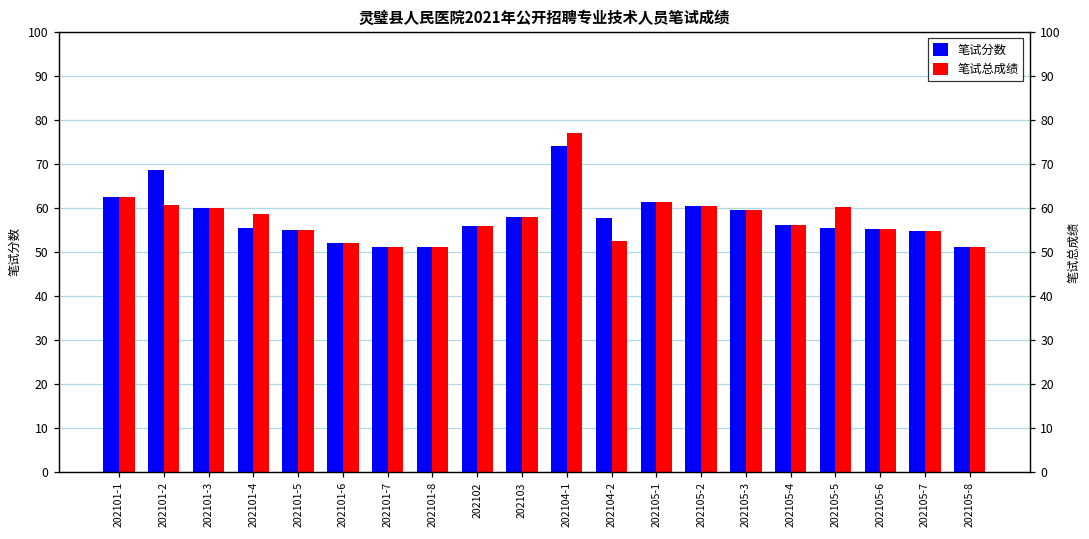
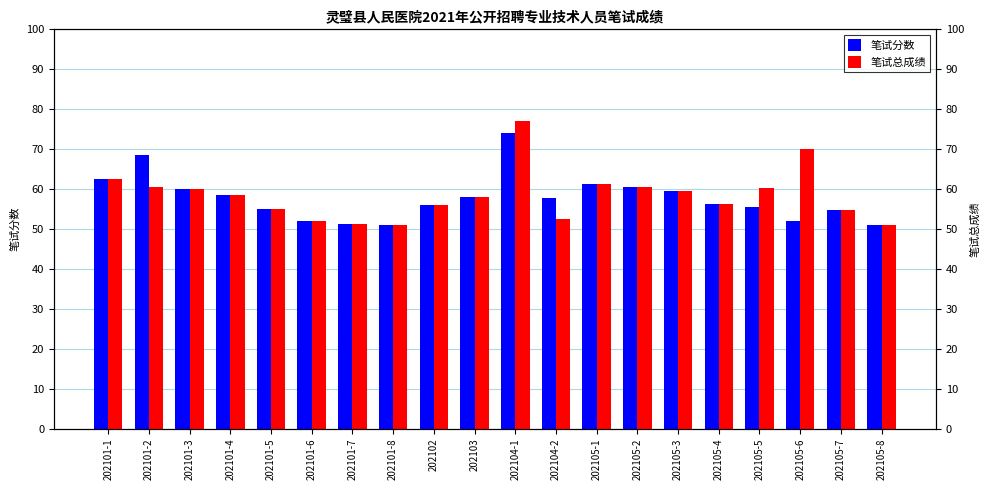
笔试分数, 202101-4: 56 -> 59
笔试分数, 202105-6: 55 -> 52
笔试总成绩, 202105-6: 55 -> 70
